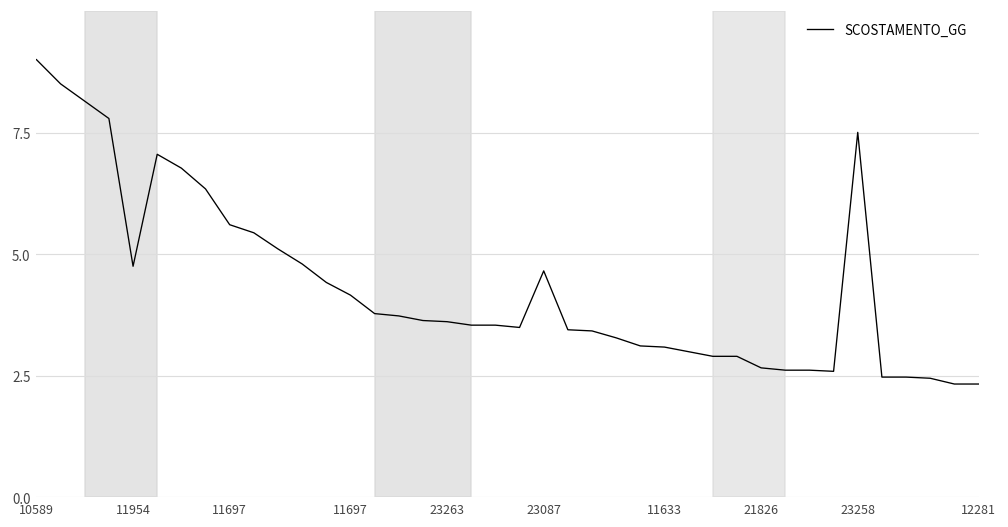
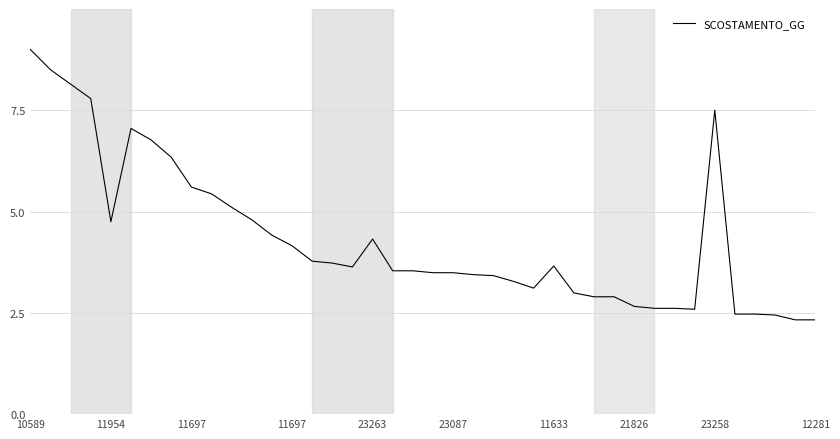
23263: 3.6 -> 4.3
23087: 4.7 -> 3.5
11633: 3.1 -> 3.7
